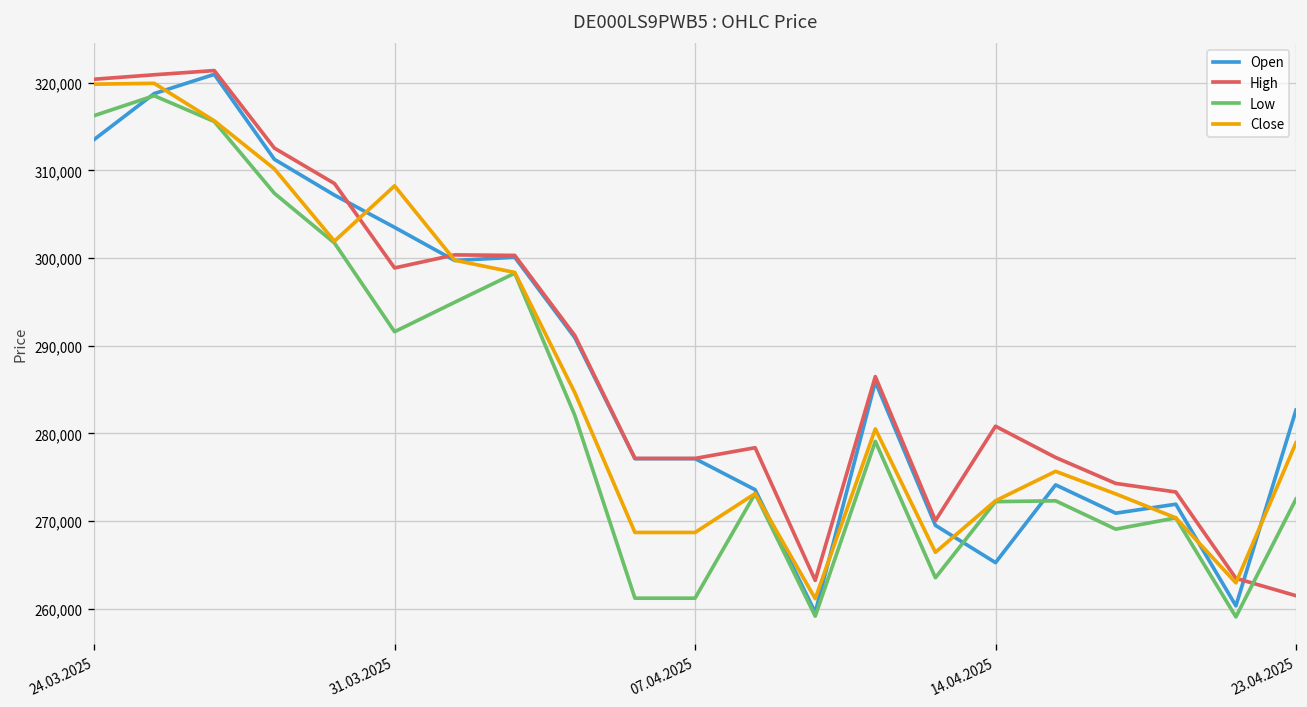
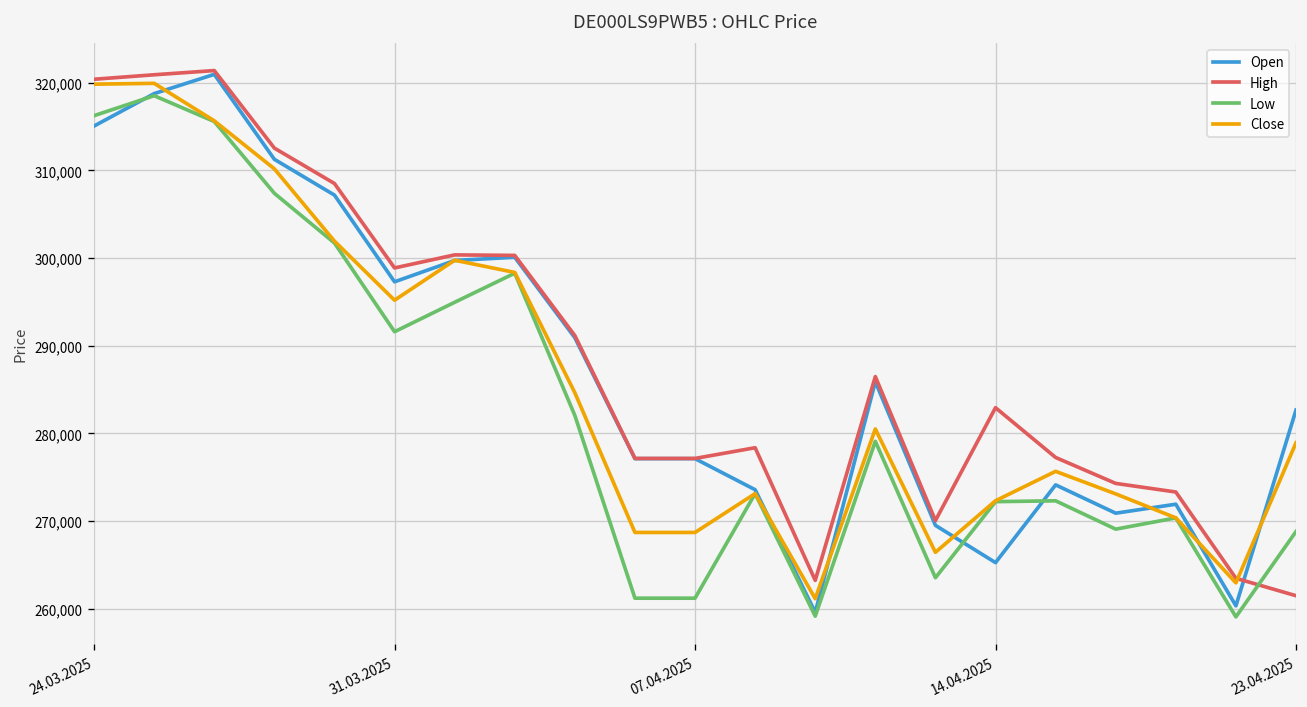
Open, 24.03.2025: 314,000 -> 315,000
Open, 31.03.2025: 304,000 -> 297,000
Close, 31.03.2025: 308,000 -> 295,000
High, 14.04.2025: 281,000 -> 283,000
Low, 23.04.2025: 273,000 -> 269,000
